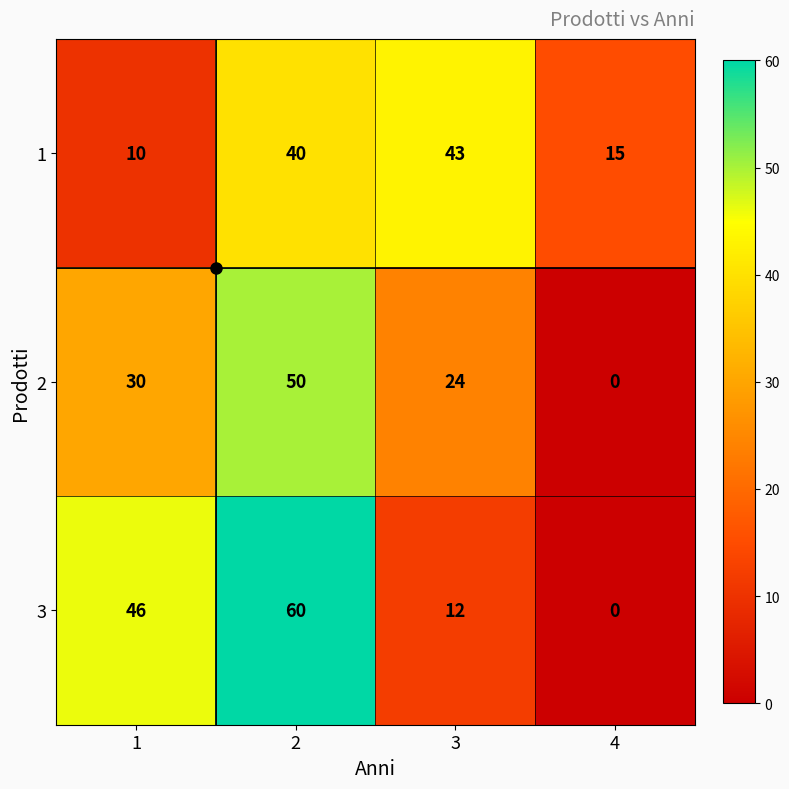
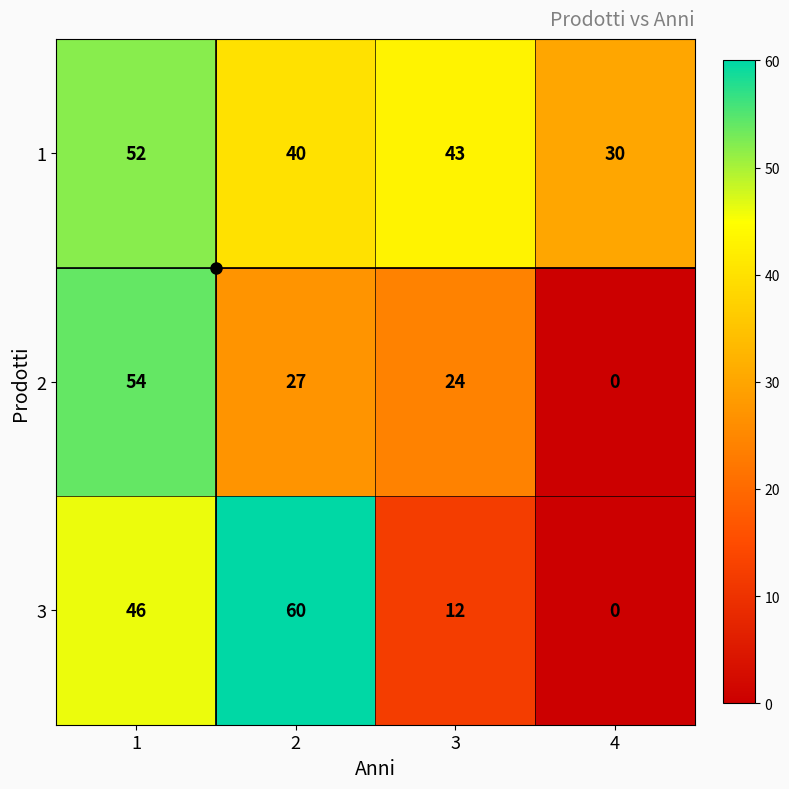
1, 1: 10 -> 52
1, 4: 15 -> 30
2, 1: 30 -> 54
2, 2: 50 -> 27
